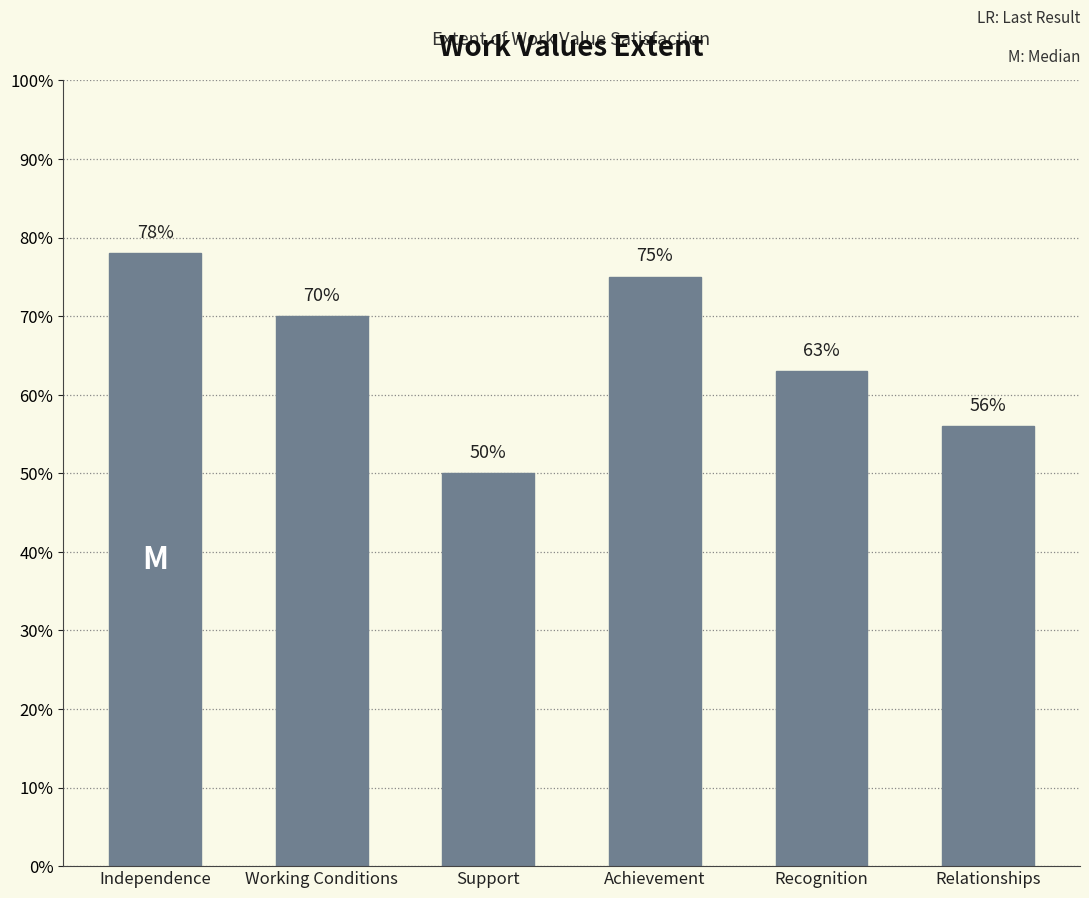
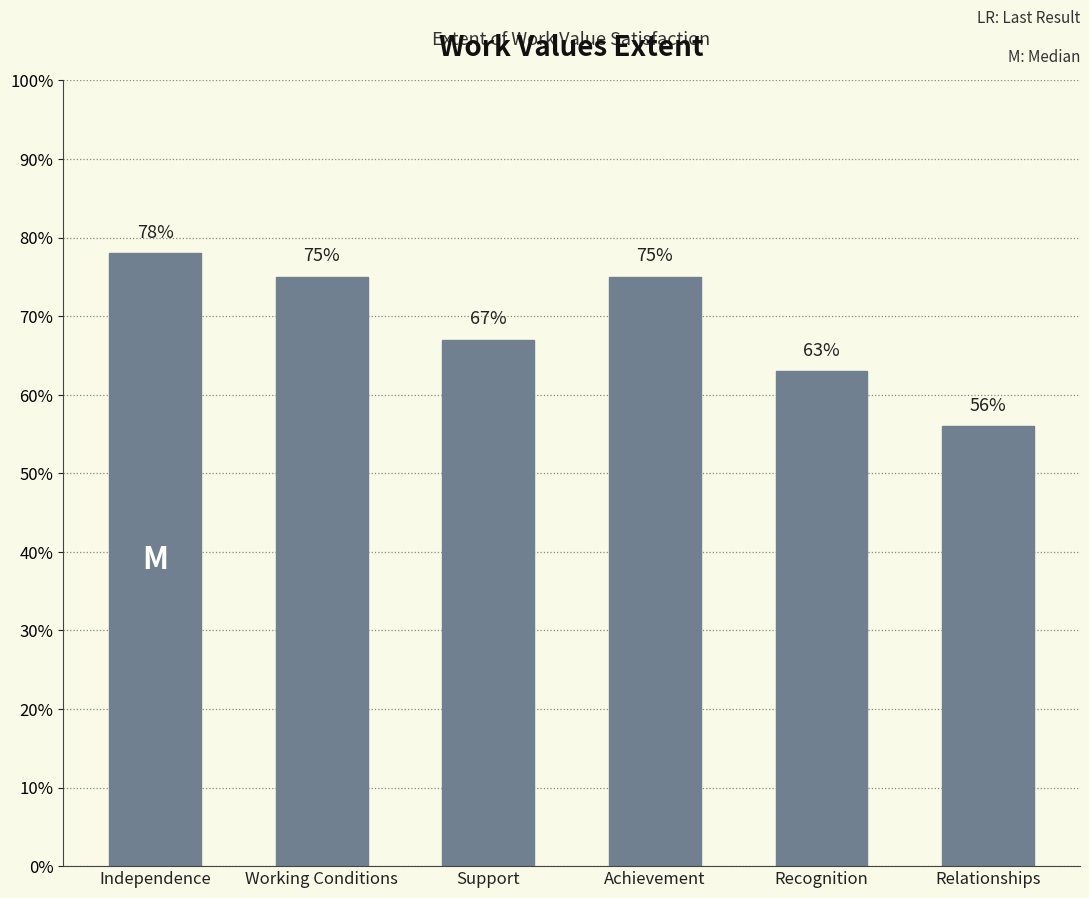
Working Conditions: 70% -> 75%
Support: 50% -> 67%
